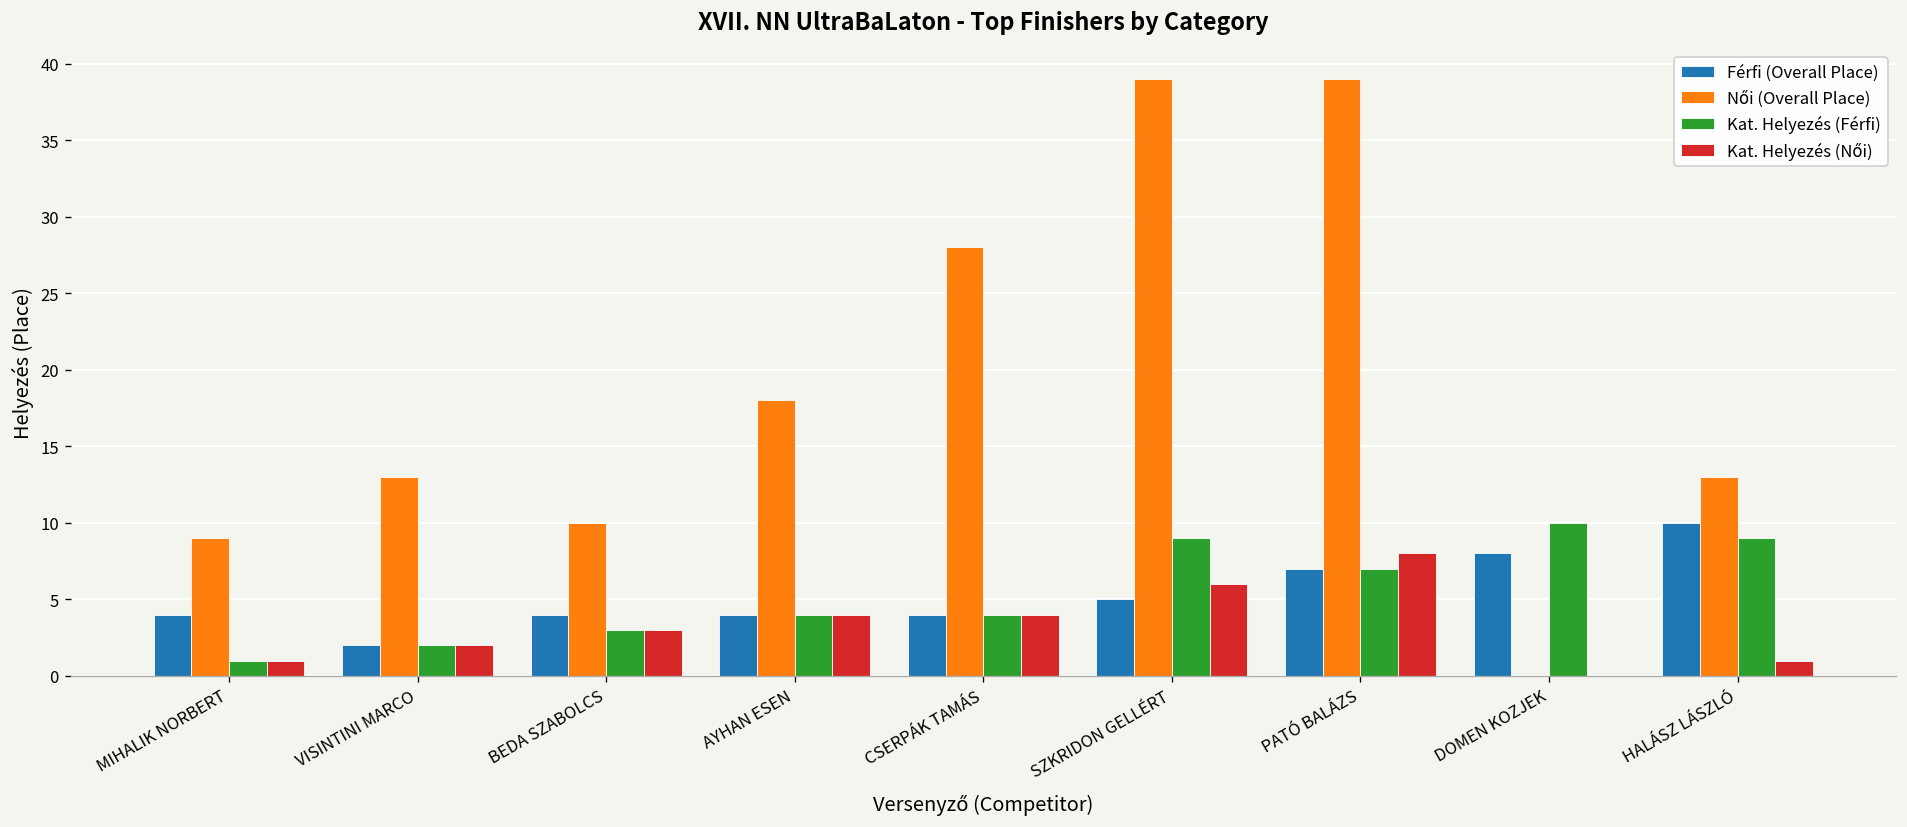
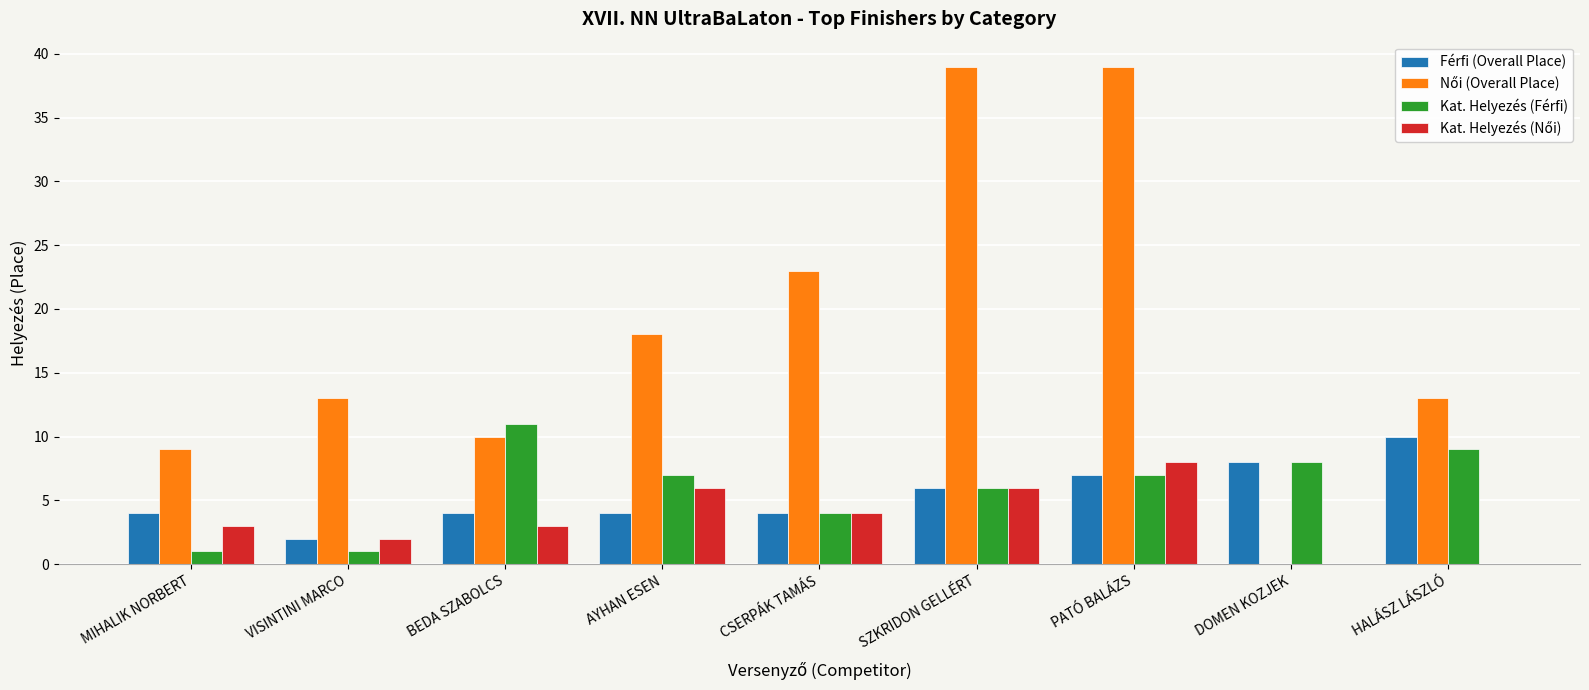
Kat. Helyezés (Női), MIHALIK NORBERT: 1 -> 3
Kat. Helyezés (Férfi), VISINTINI MARCO: 2 -> 1
Kat. Helyezés (Férfi), BEDA SZABOLCS: 3 -> 11
Kat. Helyezés (Férfi), AYHAN ESEN: 4 -> 7
Kat. Helyezés (Női), AYHAN ESEN: 4 -> 6
Női (Overall Place), CSERPÁK TAMÁS: 28 -> 23
Férfi (Overall Place), SZKRIDON GELLÉRT: 5 -> 6
Kat. Helyezés (Férfi), SZKRIDON GELLÉRT: 9 -> 6
Kat. Helyezés (Férfi), DOMEN KOZJEK: 10 -> 8
Kat. Helyezés (Női), HALÁSZ LÁSZLÓ: 1 -> 0
